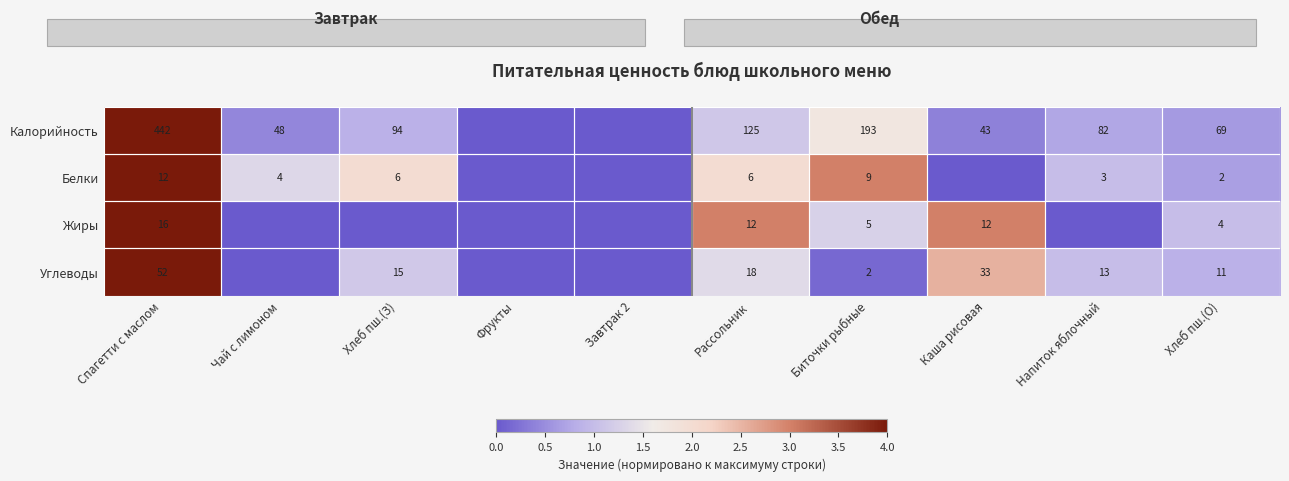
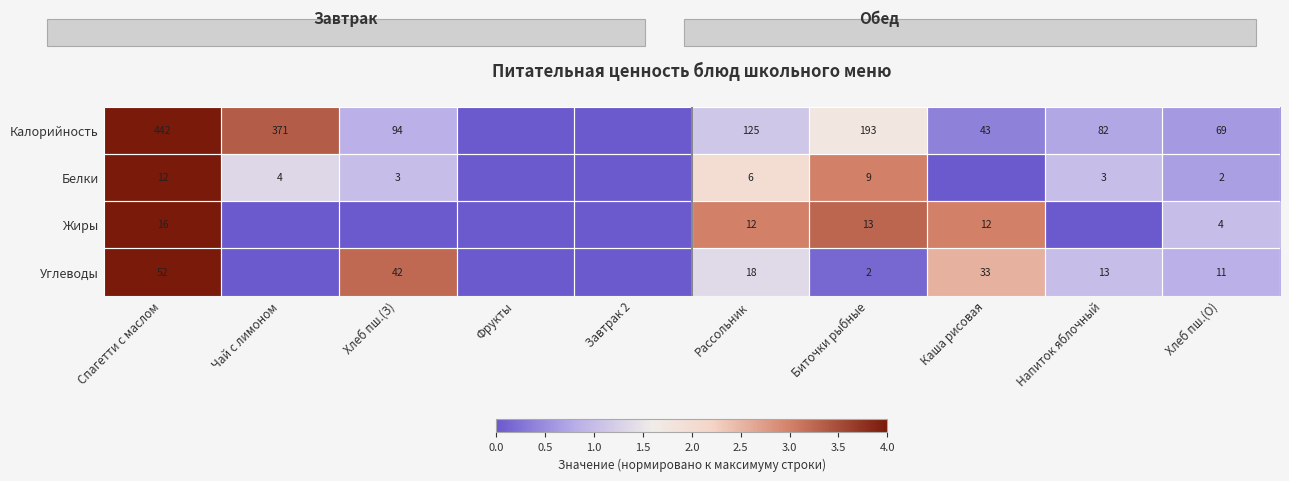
Калорийность, Чай с лимоном: 48 -> 371
Белки, Хлеб пш.(З): 6 -> 3
Жиры, Биточки рыбные: 5 -> 13
Углеводы, Хлеб пш.(З): 15 -> 42
